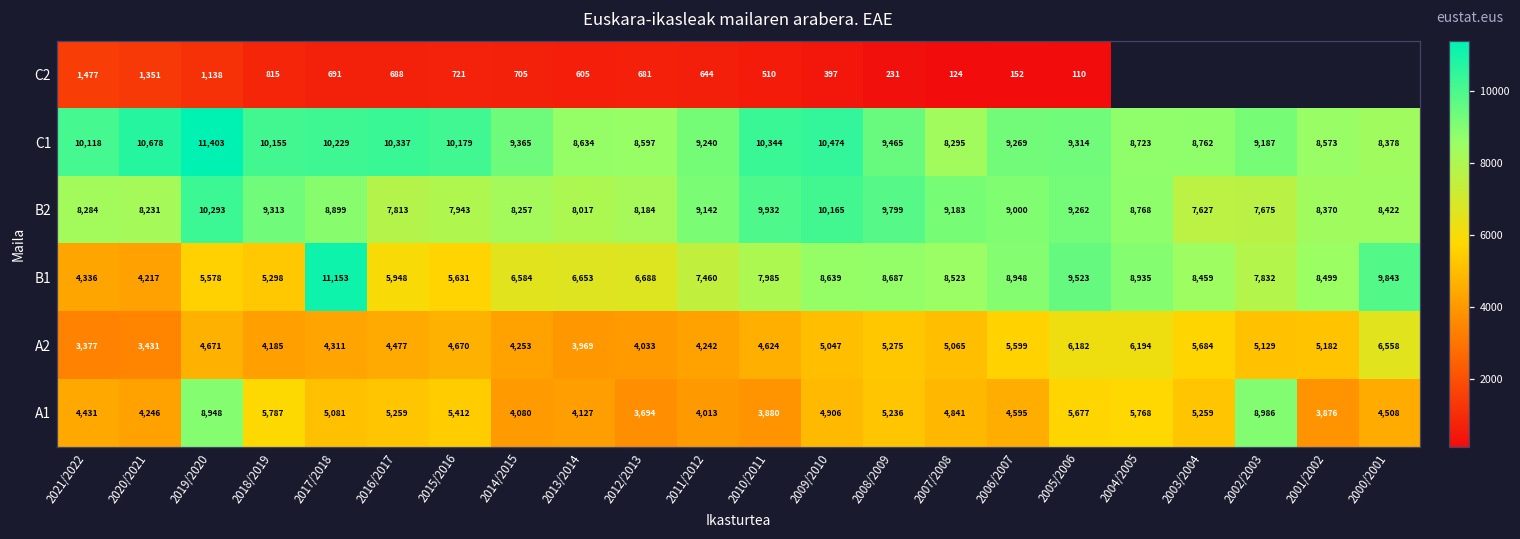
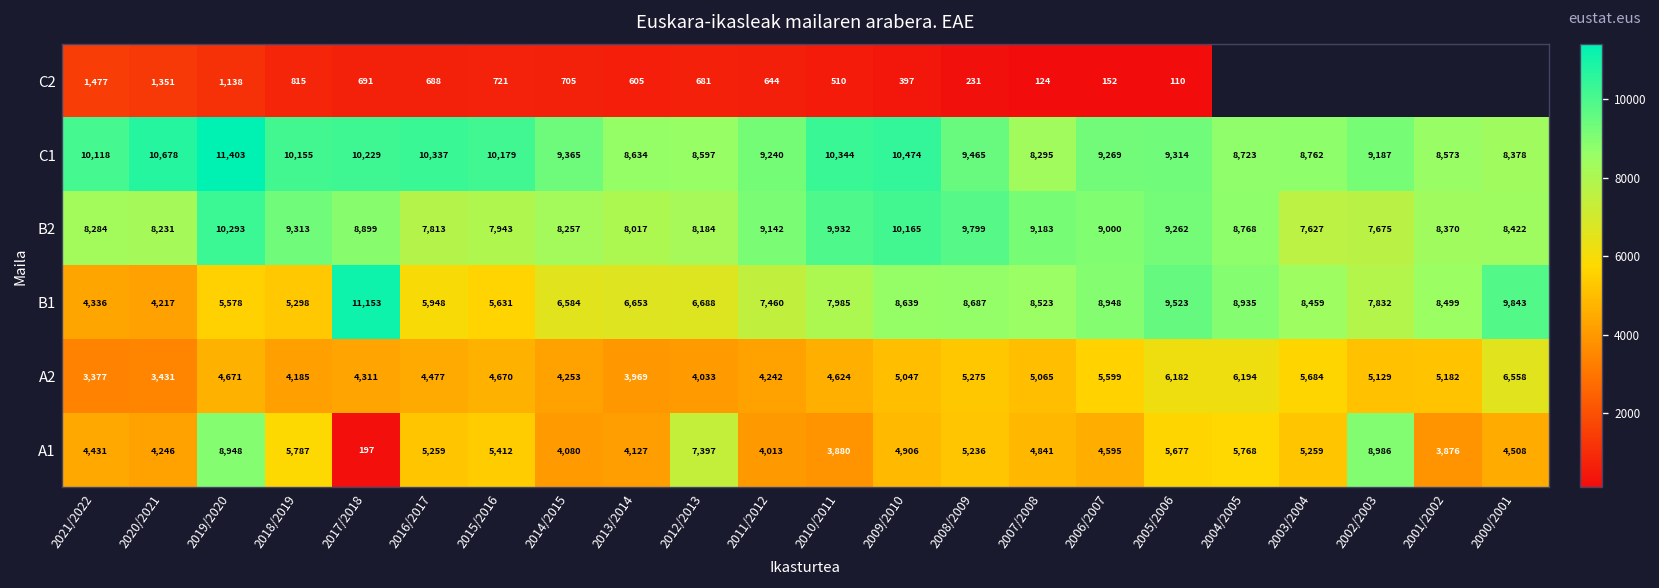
A1, 2017/2018: 5,081 -> 197
A1, 2012/2013: 3,694 -> 7,397
